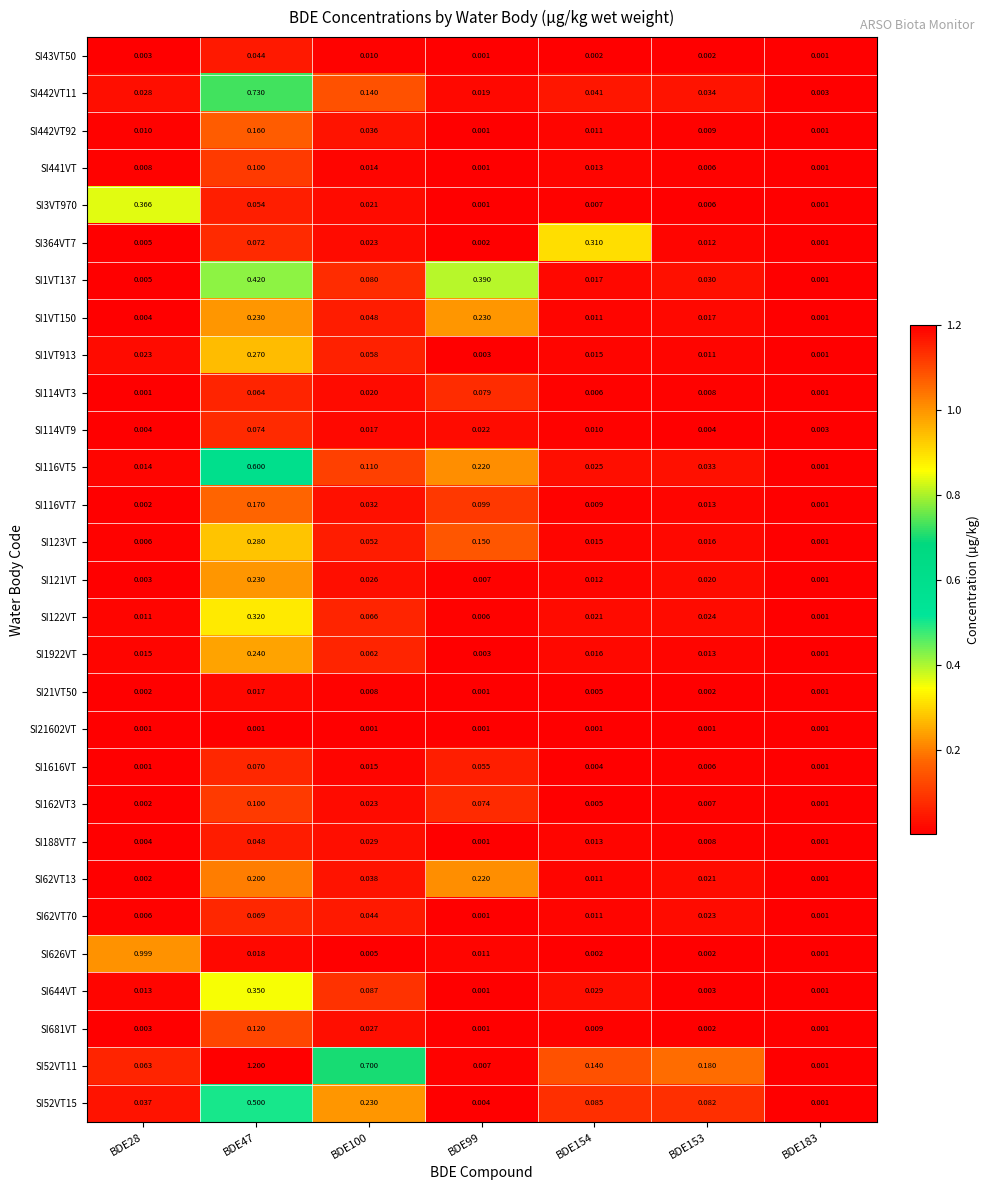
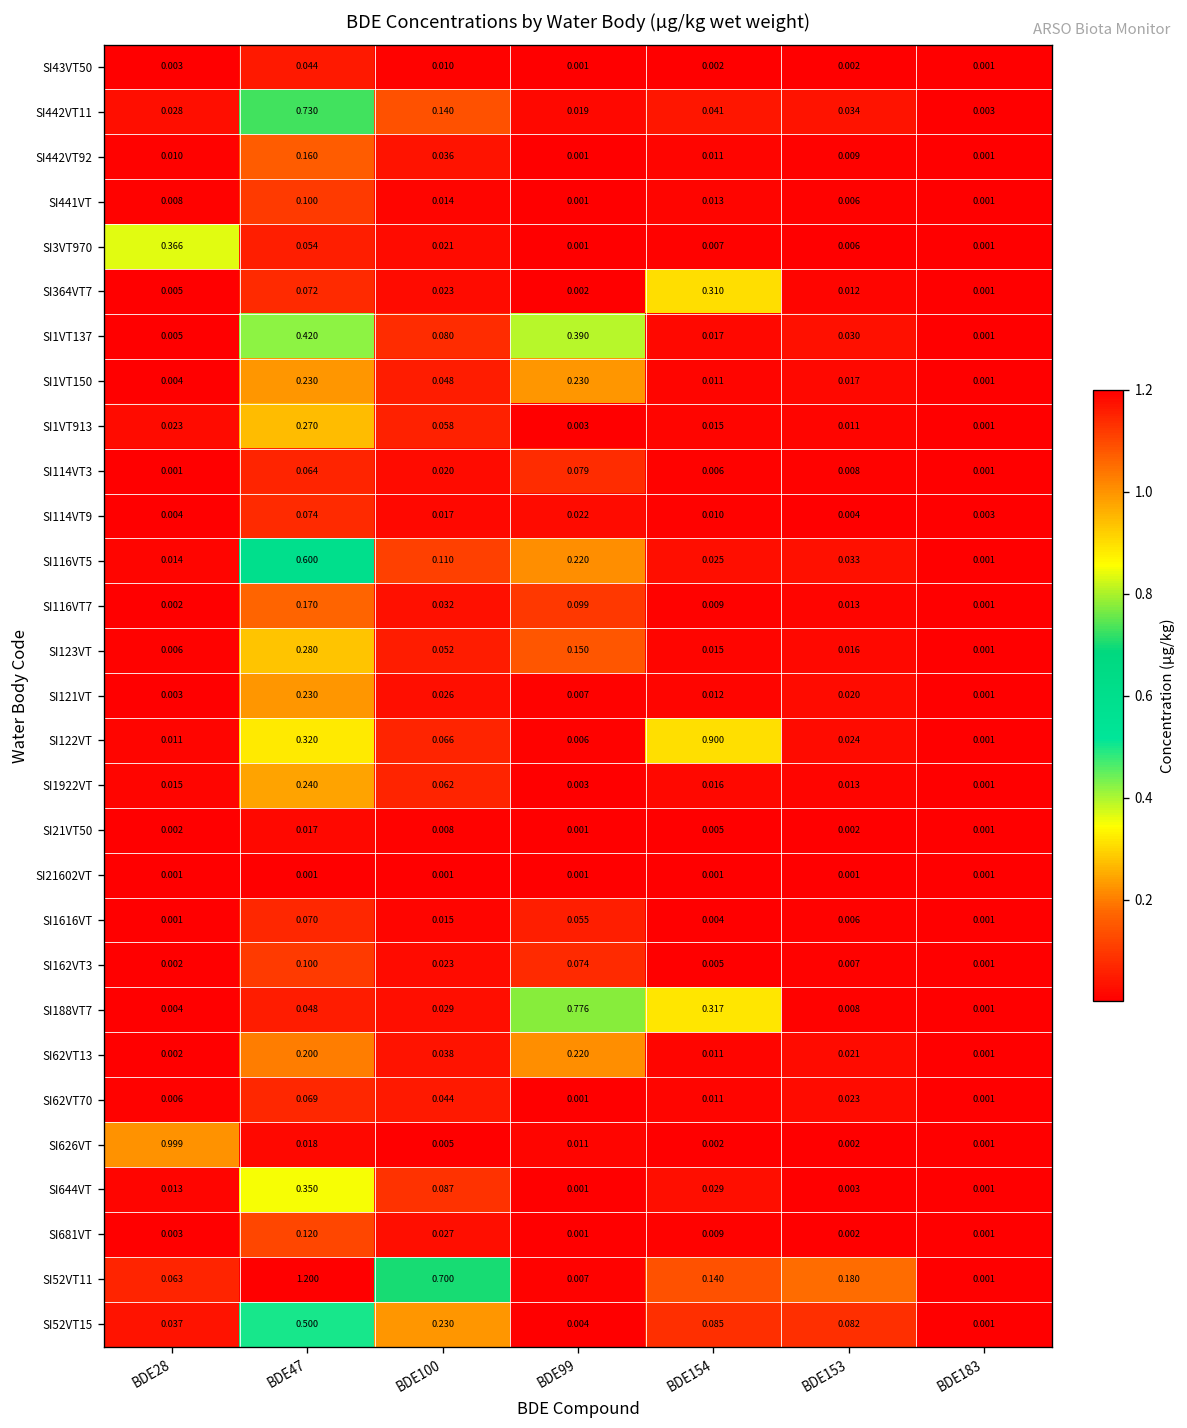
SI122VT, BDE154: 0.021 -> 0.900
SI188VT7, BDE99: 0.001 -> 0.776
SI188VT7, BDE154: 0.013 -> 0.317
